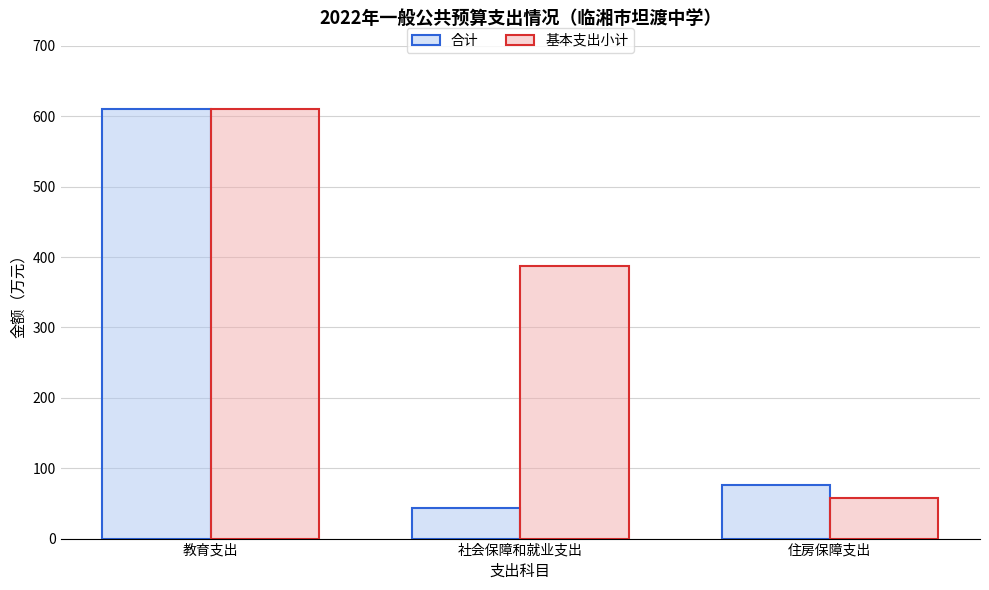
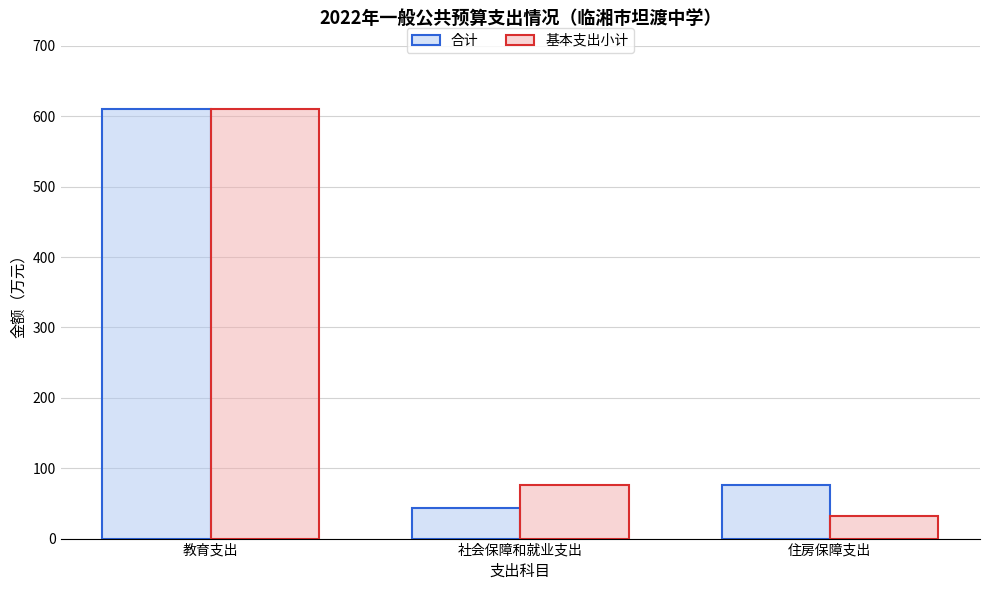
基本支出小计, 社会保障和就业支出: 390 -> 80
基本支出小计, 住房保障支出: 60 -> 30
